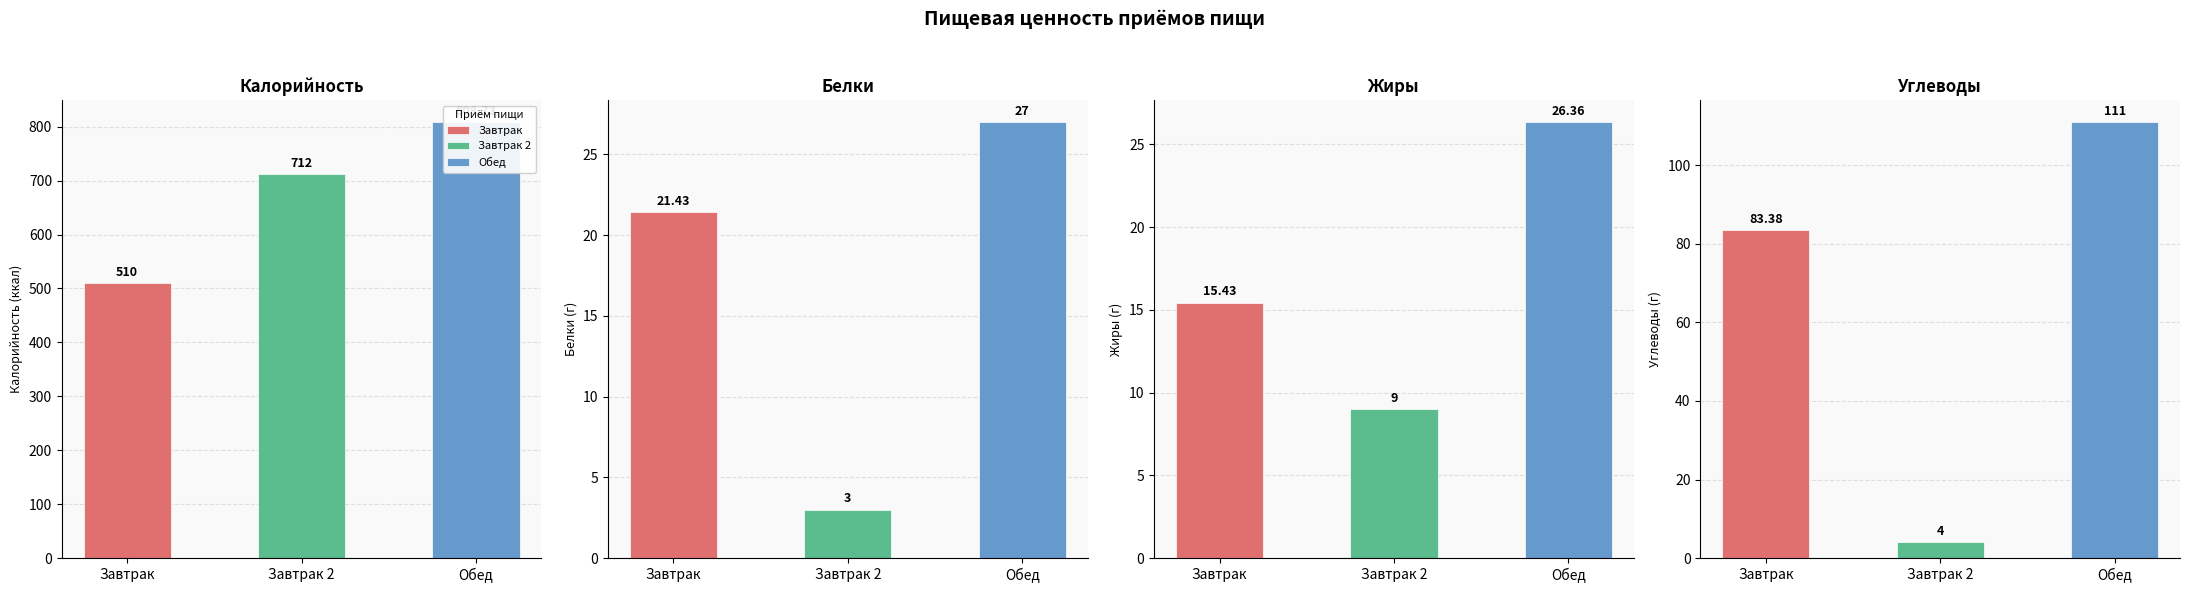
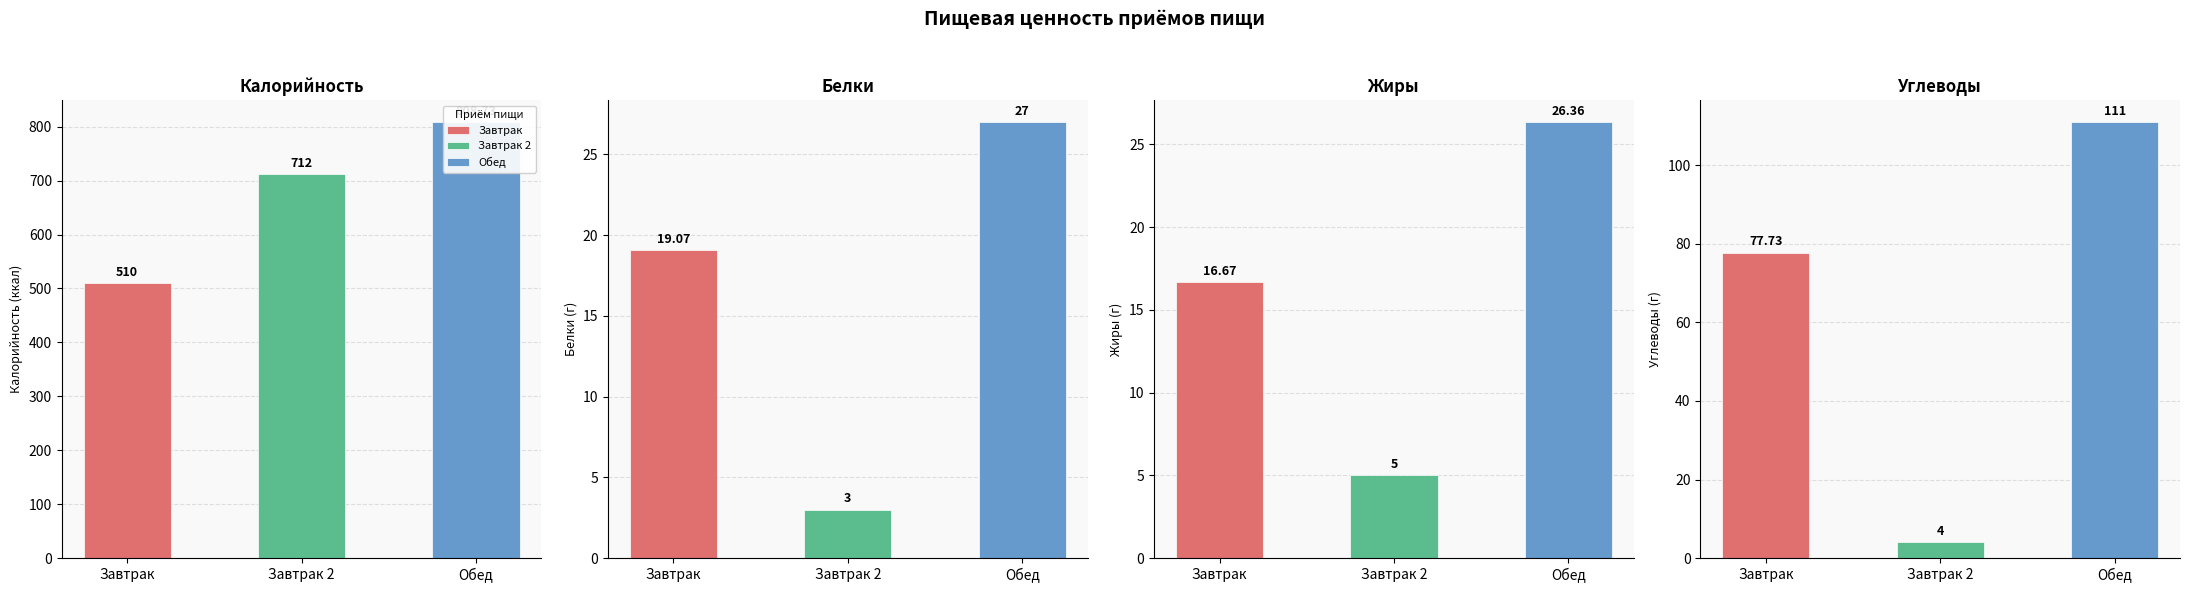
Белки, Завтрак: 21.43 -> 19.07
Жиры, Завтрак: 15.43 -> 16.67
Жиры, Завтрак 2: 9 -> 5
Углеводы, Завтрак: 83.38 -> 77.73
